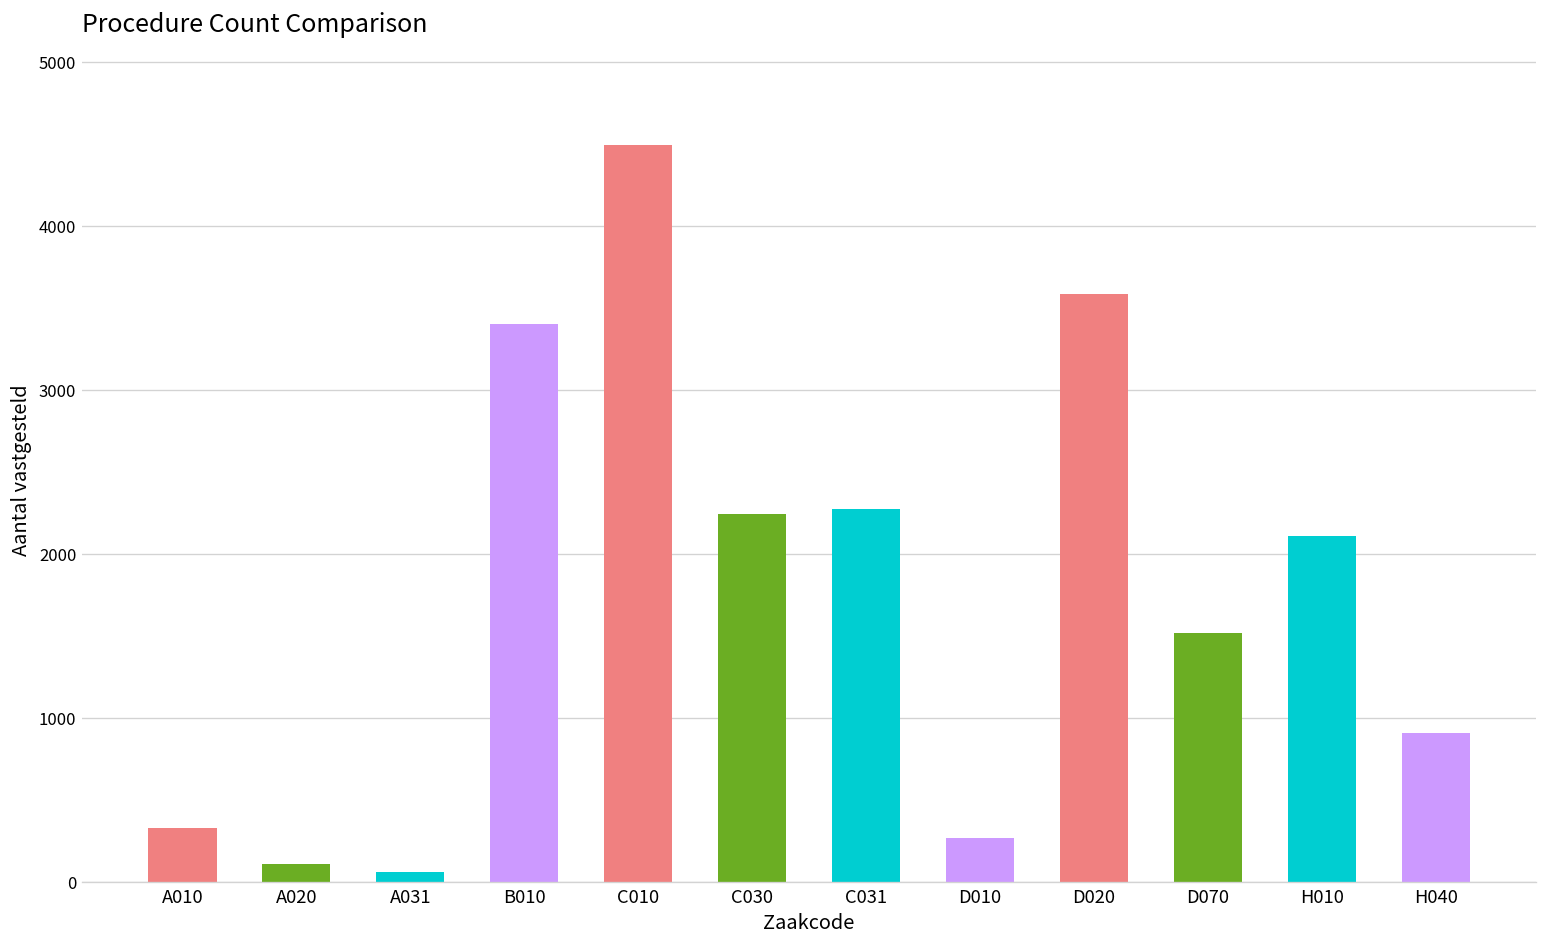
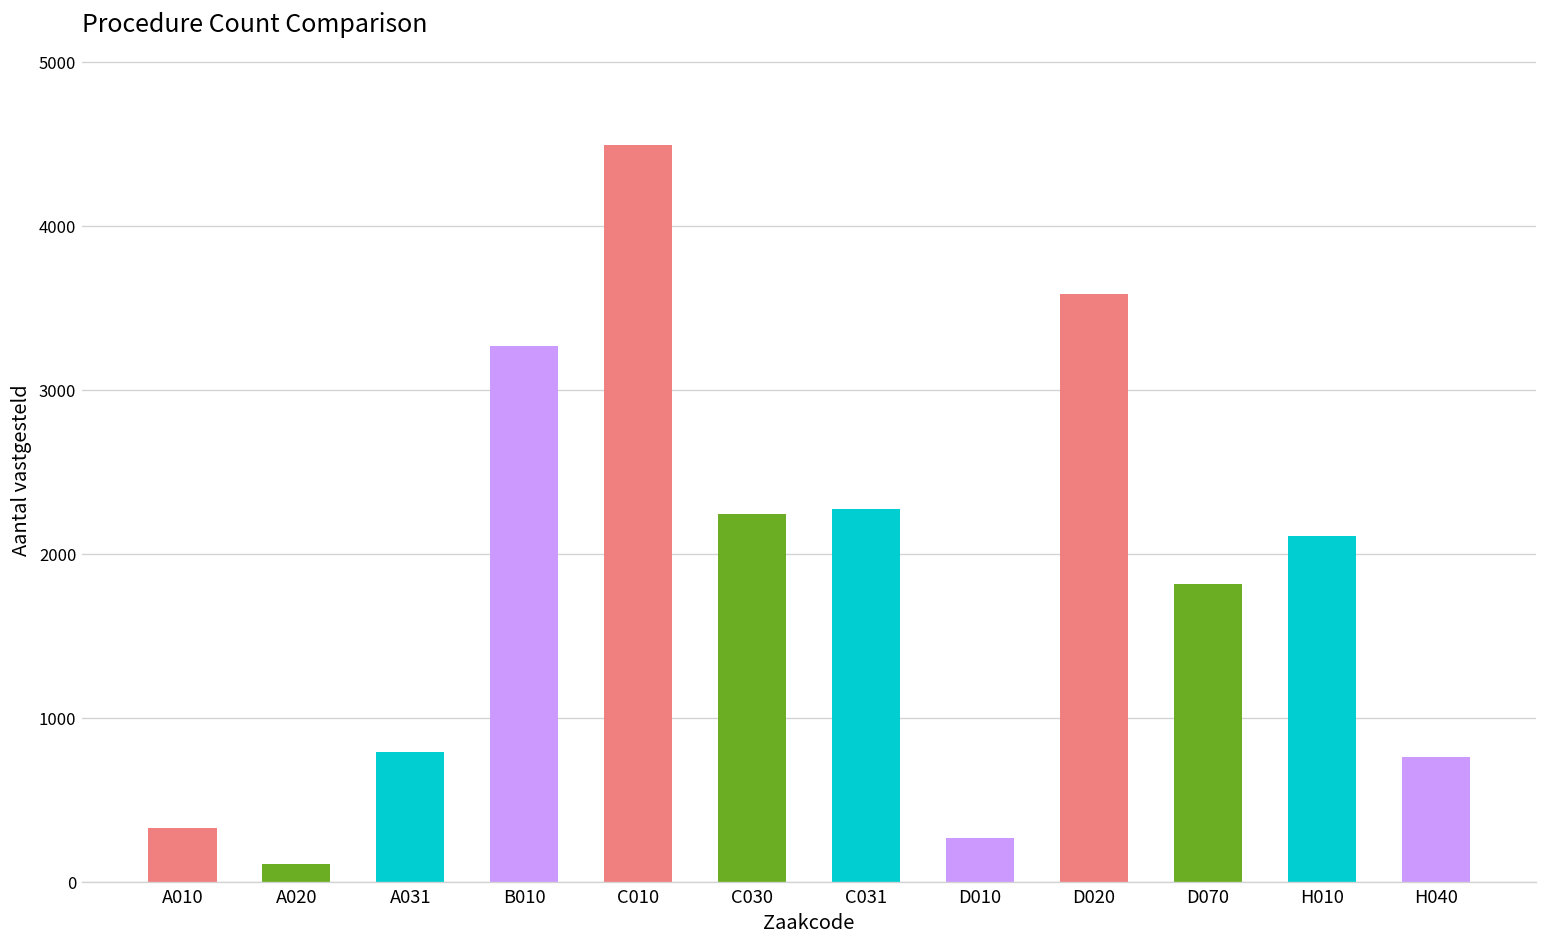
A031: 60 -> 790
B010: 3400 -> 3270
D070: 1520 -> 1820
H040: 910 -> 760
